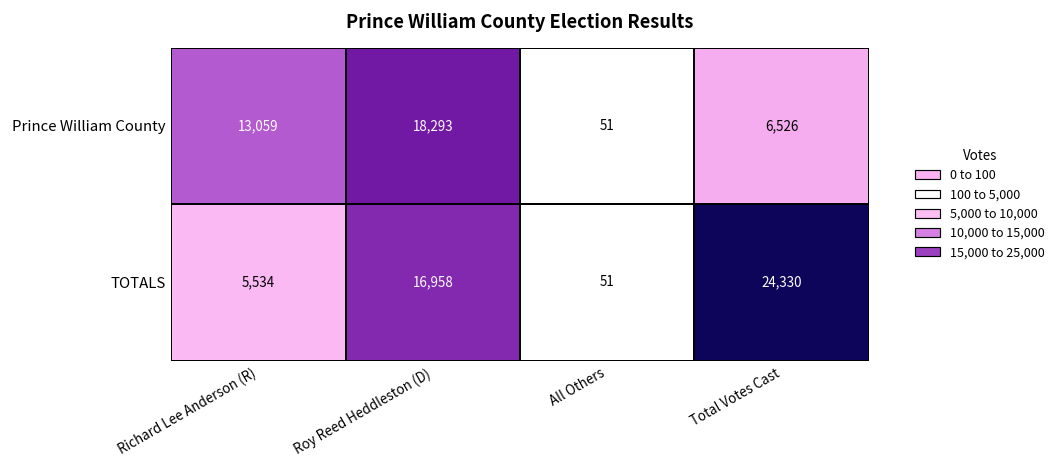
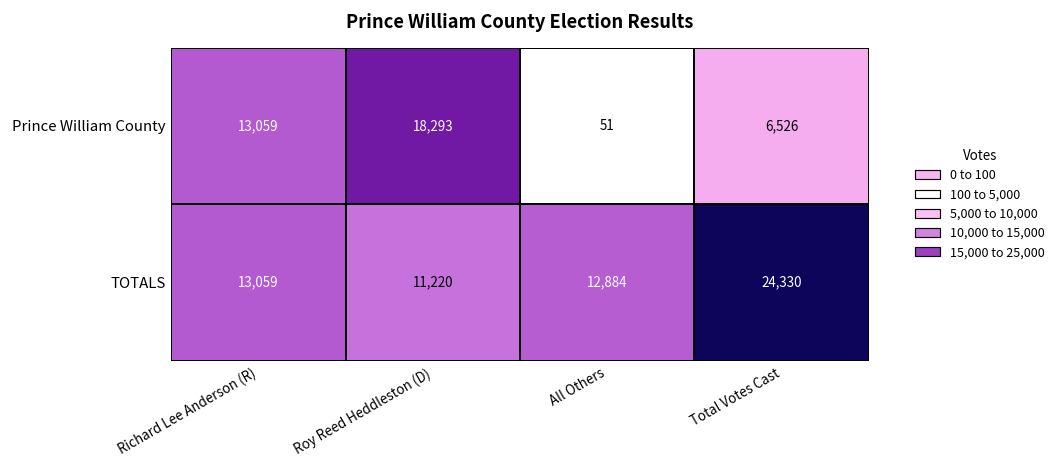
TOTALS, Richard Lee Anderson (R): 5,534 -> 13,059
TOTALS, Roy Reed Heddleston (D): 16,958 -> 11,220
TOTALS, All Others: 51 -> 12,884
